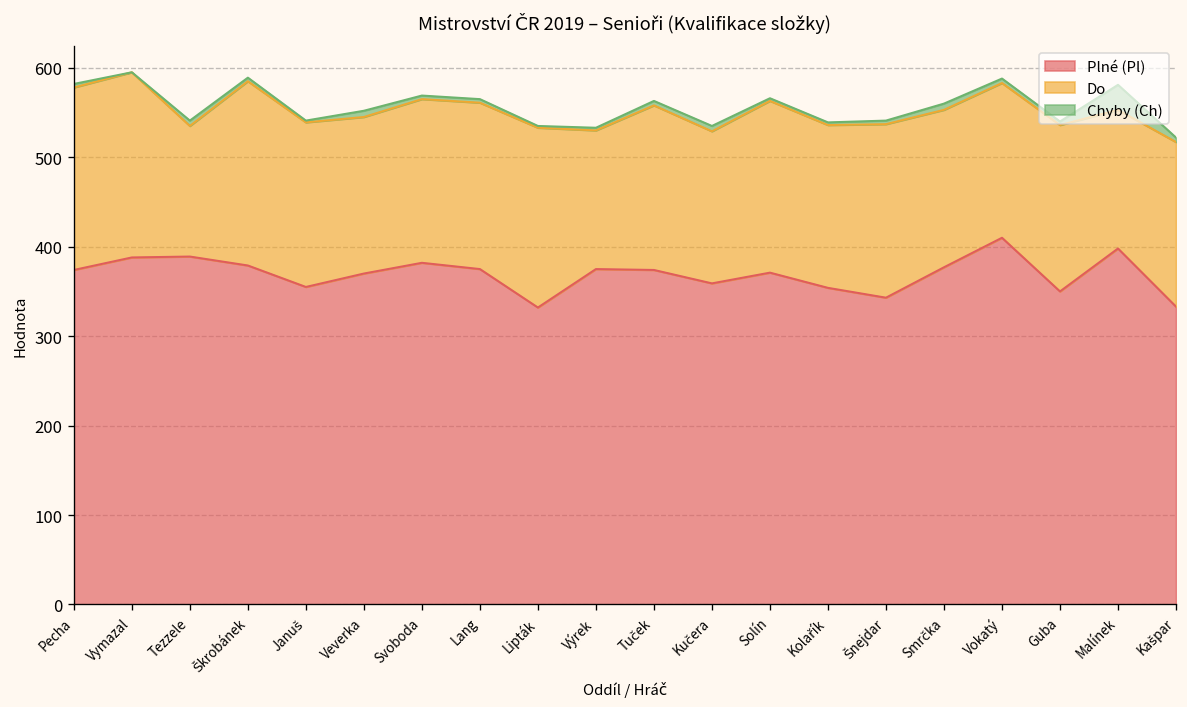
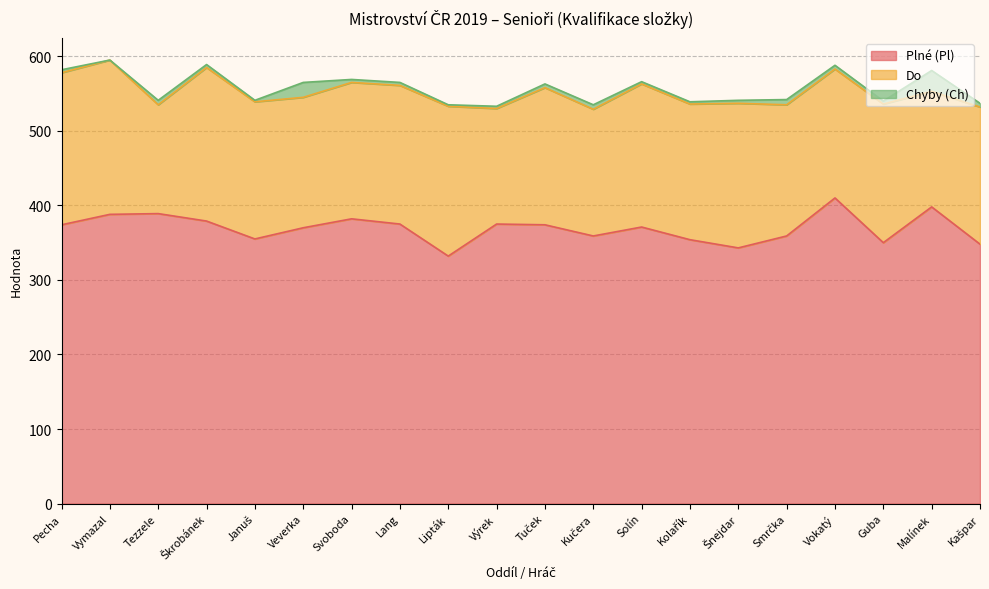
Chyby (Ch), Veverka: 10 -> 20
Plné (Pl), Smrčka: 380 -> 360
Plné (Pl), Kašpar: 330 -> 350
